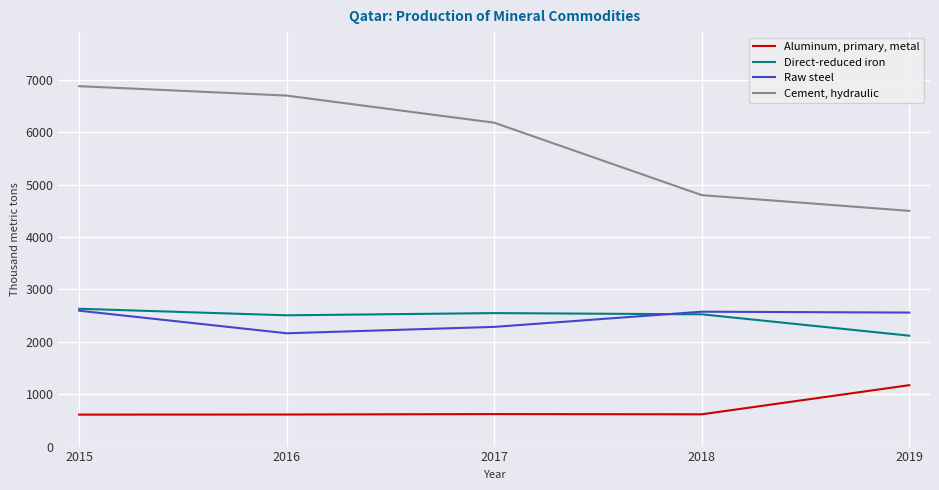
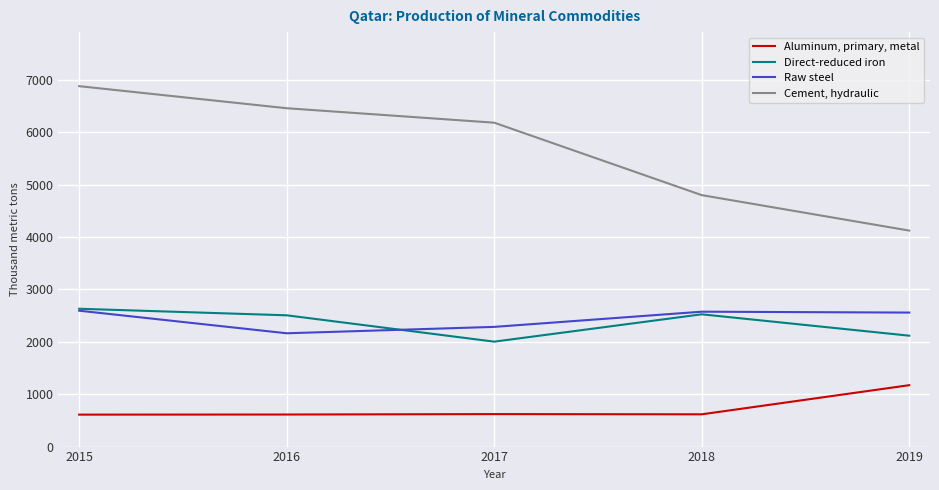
Cement, hydraulic, 2016: 6700 -> 6500
Direct-reduced iron, 2017: 2500 -> 2000
Cement, hydraulic, 2019: 4500 -> 4100
